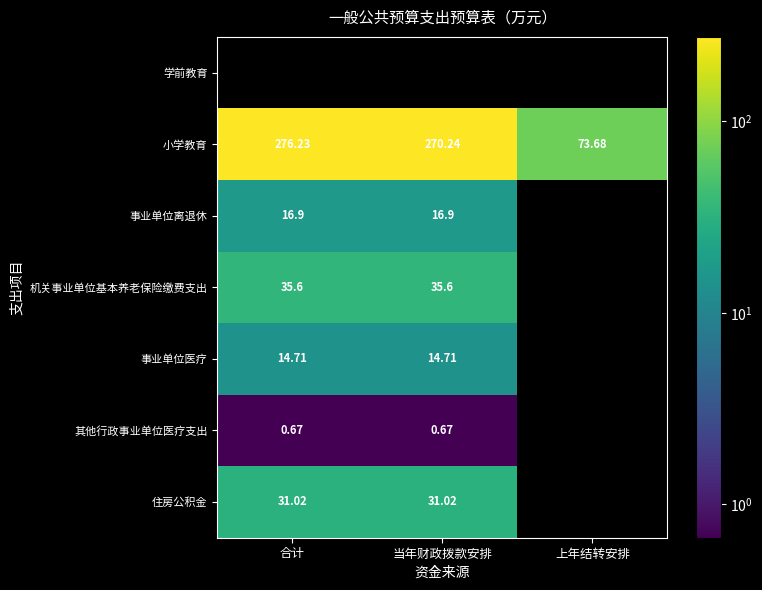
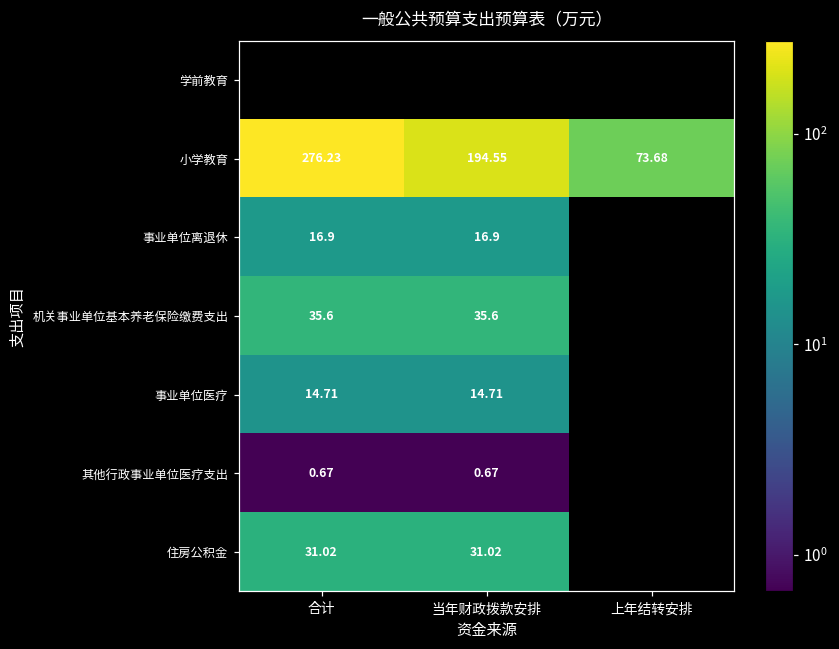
小学教育, 当年财政拨款安排: 270.24 -> 194.55
